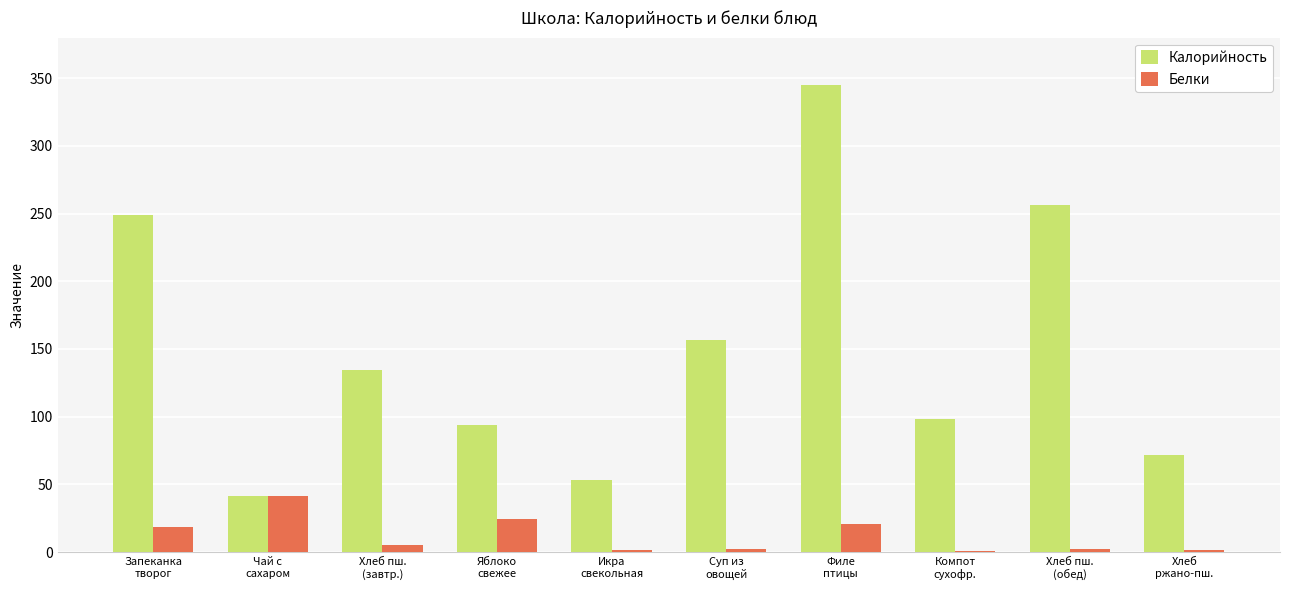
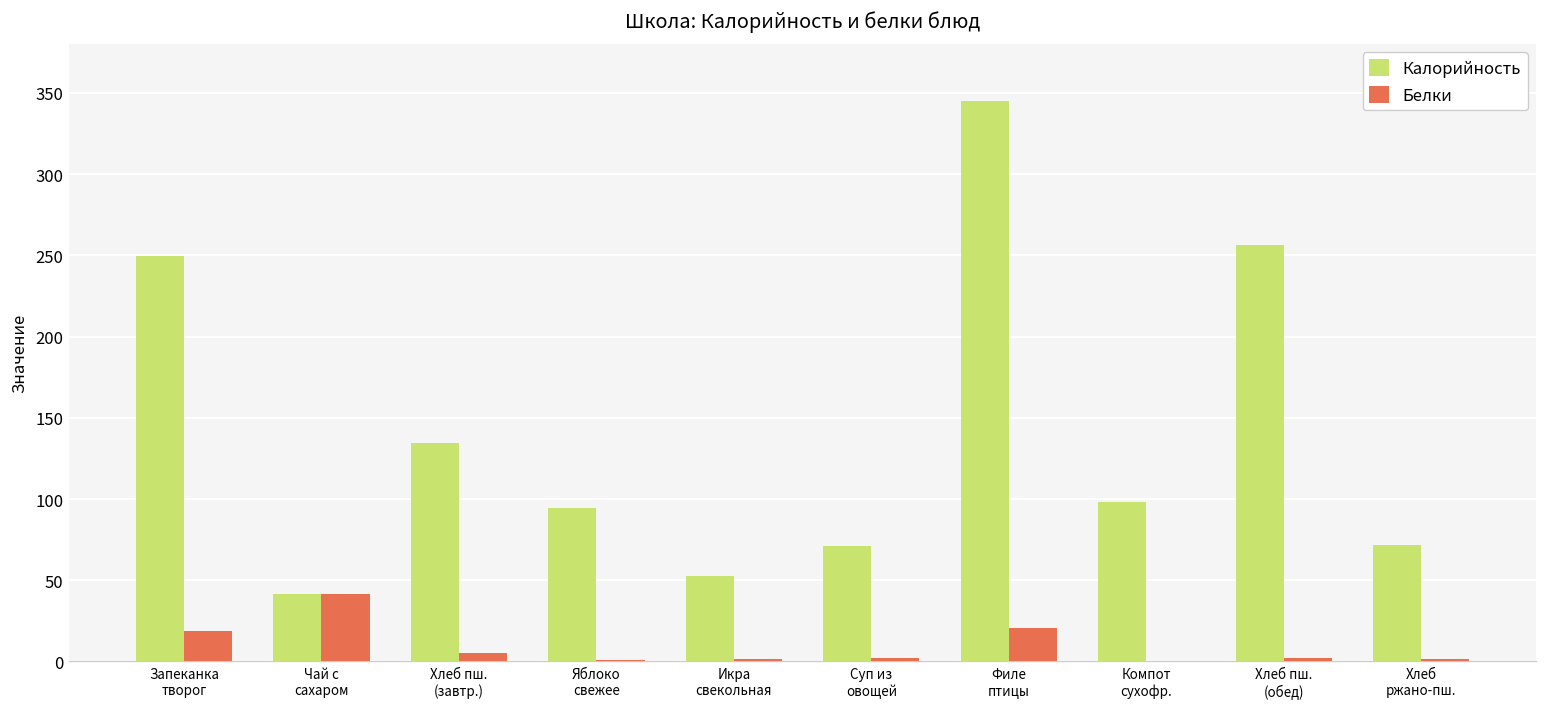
Белки, Яблоко свежее: 24 -> 1
Калорийность, Суп из овощей: 157 -> 71
